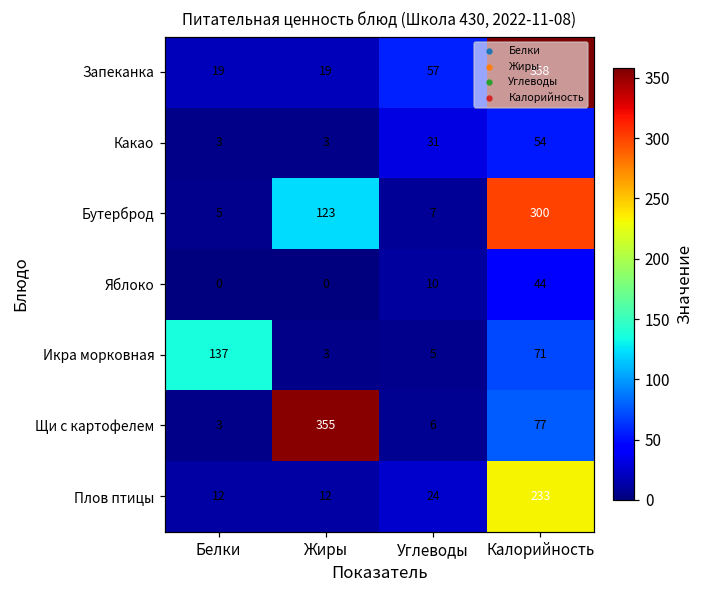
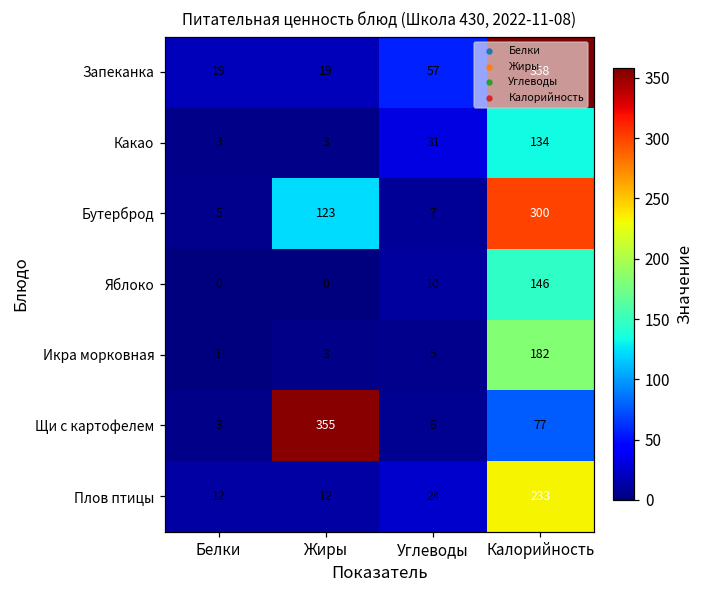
Какао, Калорийность: 54 -> 134
Яблоко, Калорийность: 44 -> 146
Икра морковная, Белки: 137 -> 1
Икра морковная, Калорийность: 71 -> 182
